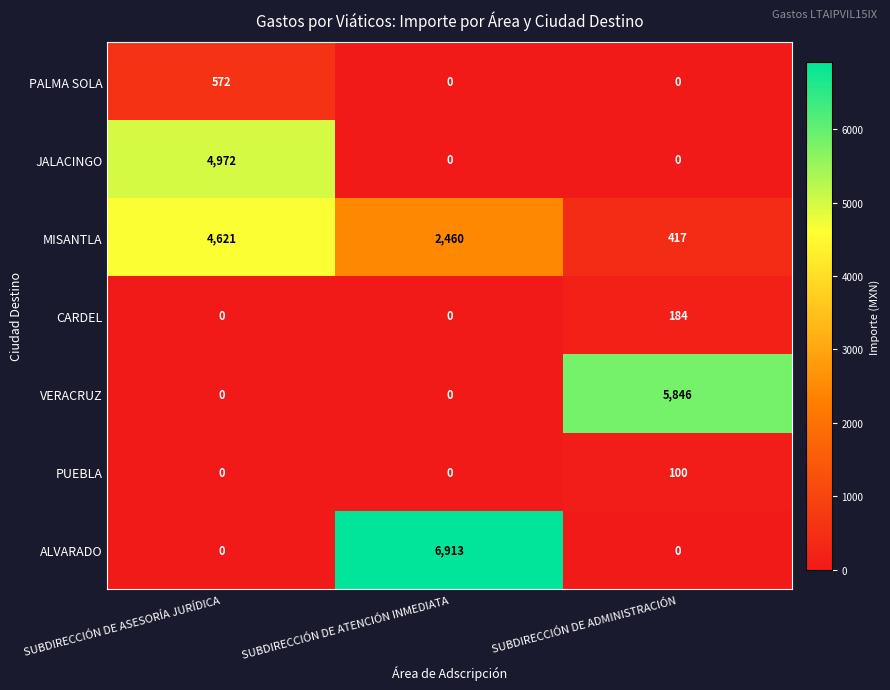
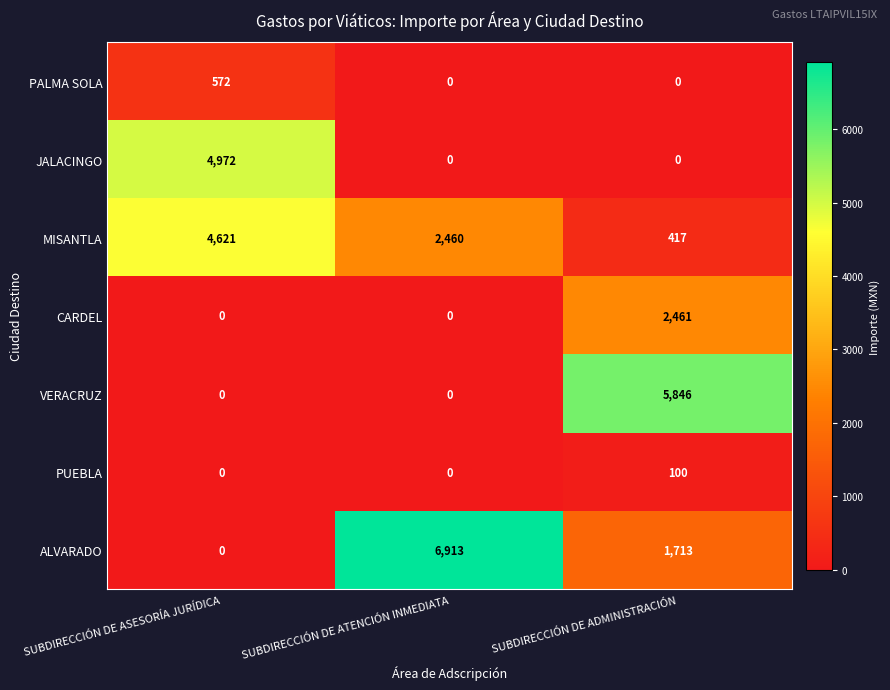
CARDEL, SUBDIRECCIÓN DE ADMINISTRACIÓN: 184 -> 2,461
ALVARADO, SUBDIRECCIÓN DE ADMINISTRACIÓN: 0 -> 1,713
